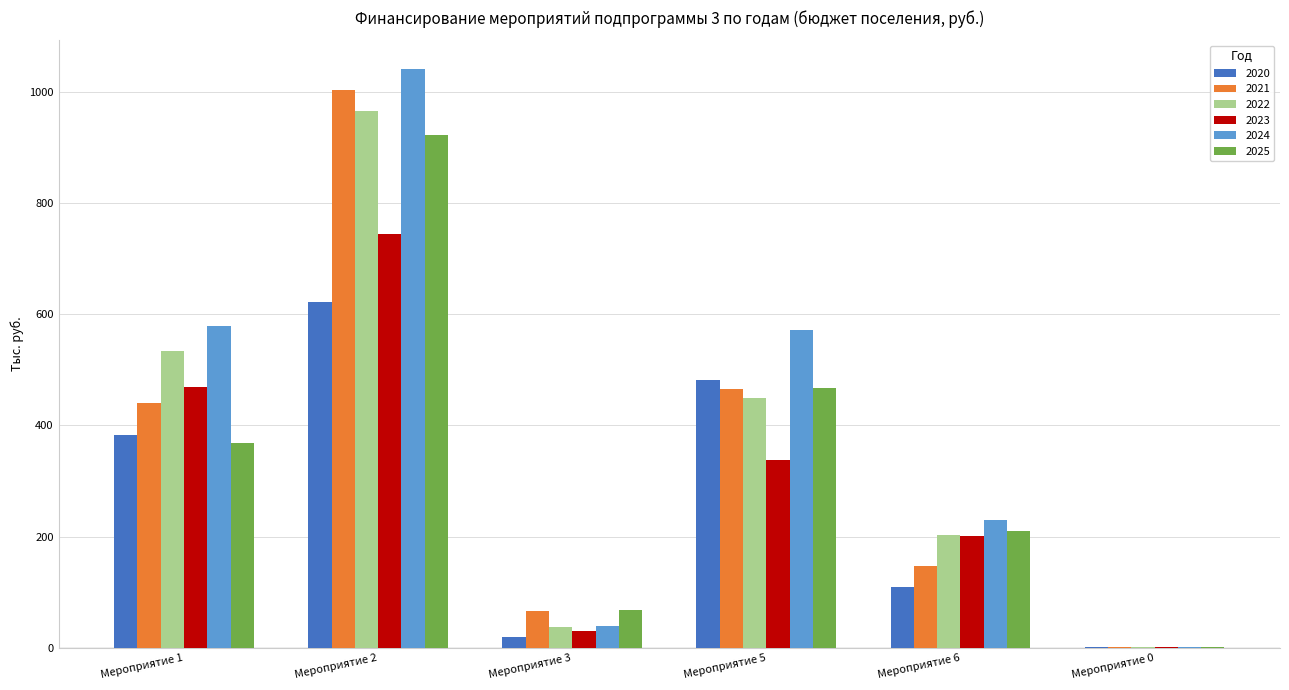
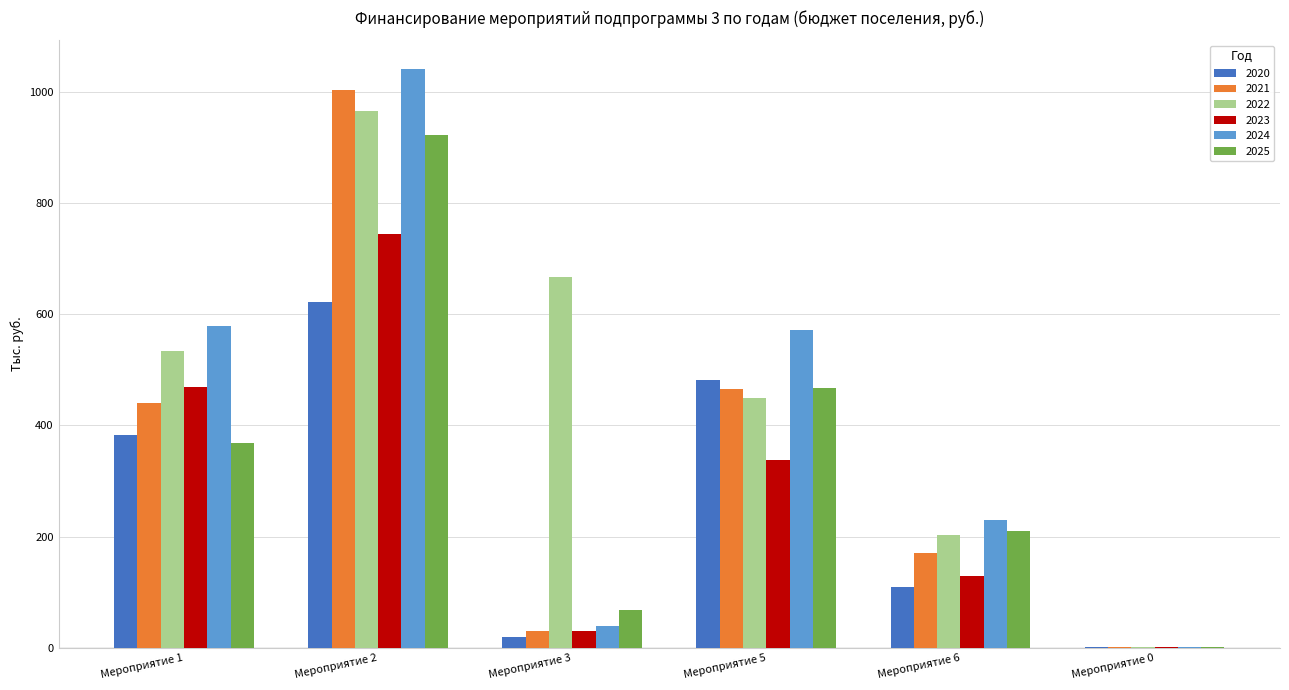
2021, Мероприятие 3: 70 -> 30
2022, Мероприятие 3: 40 -> 670
2021, Мероприятие 6: 150 -> 170
2023, Мероприятие 6: 200 -> 130
